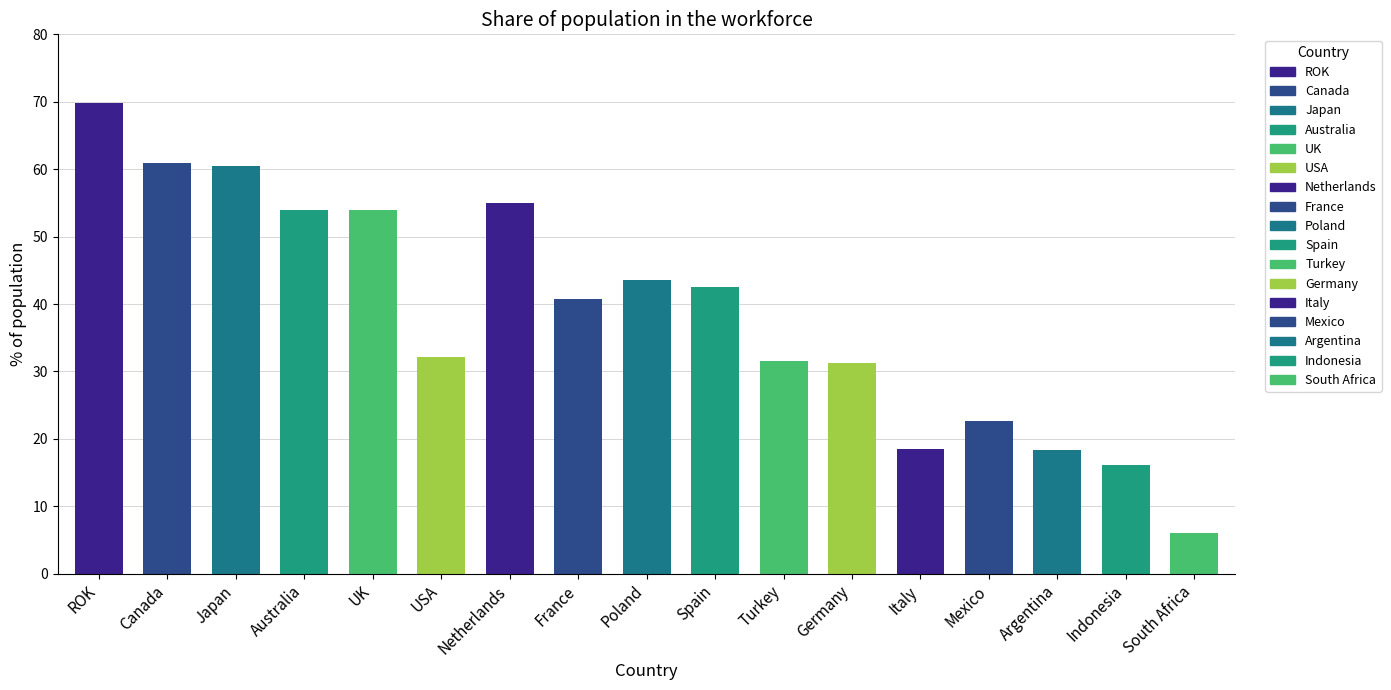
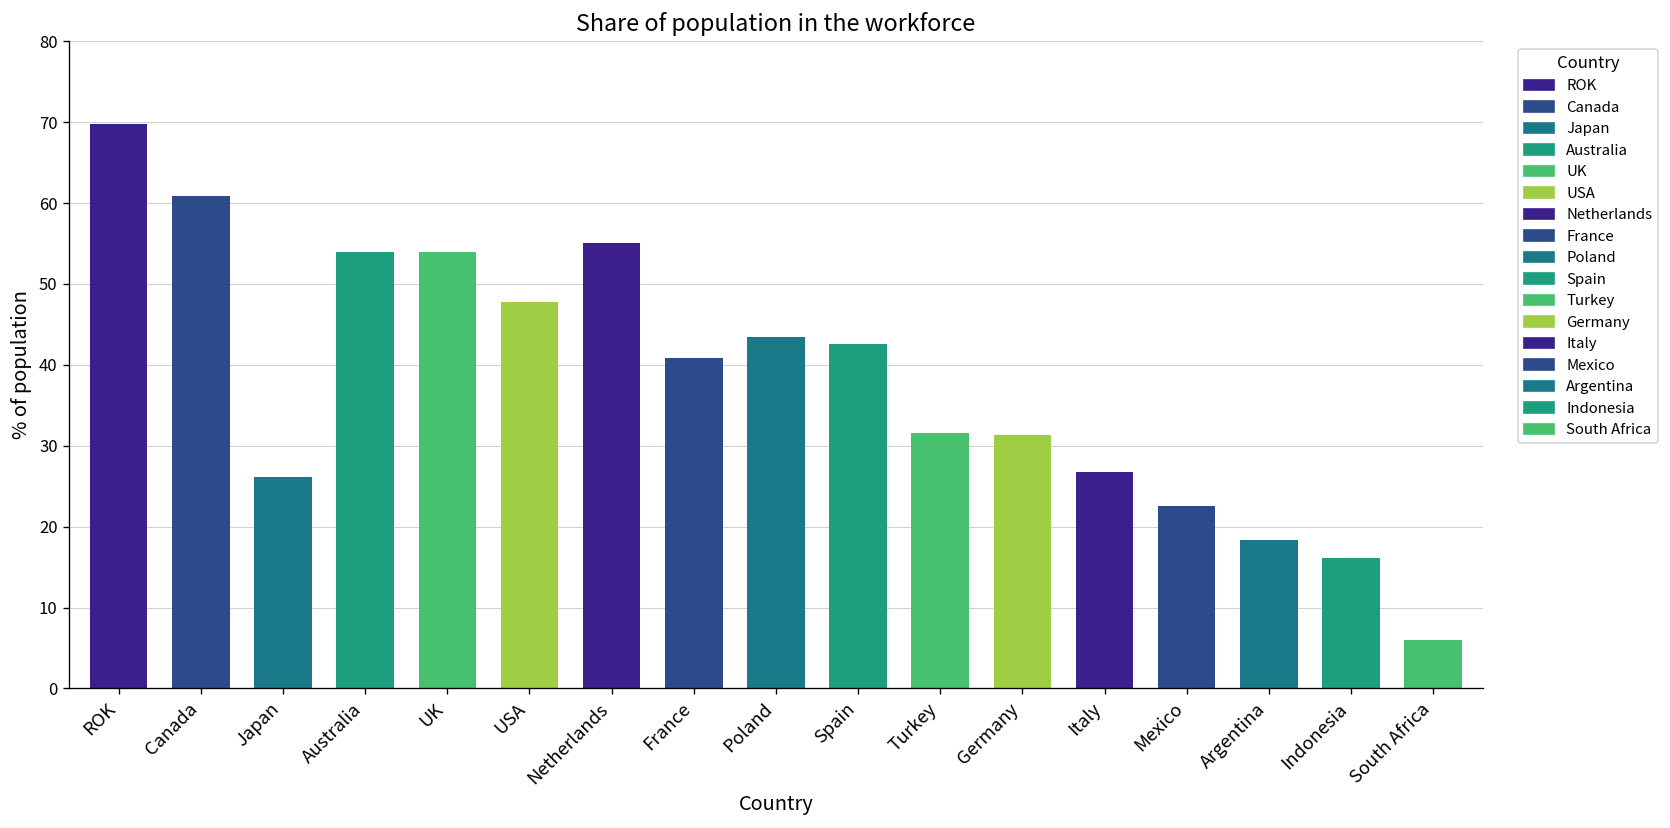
Japan: 60 -> 26
USA: 32 -> 48
Italy: 19 -> 27
